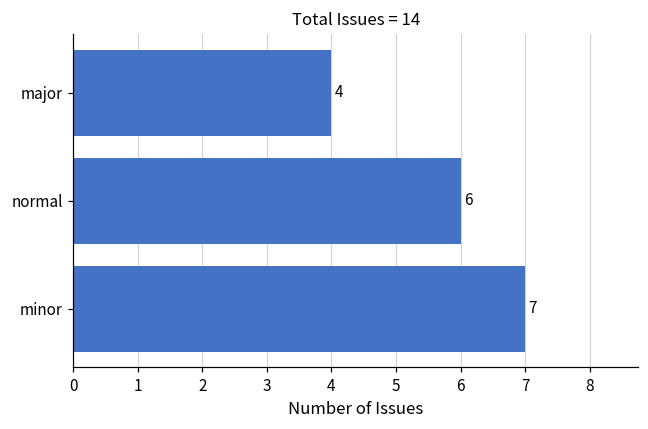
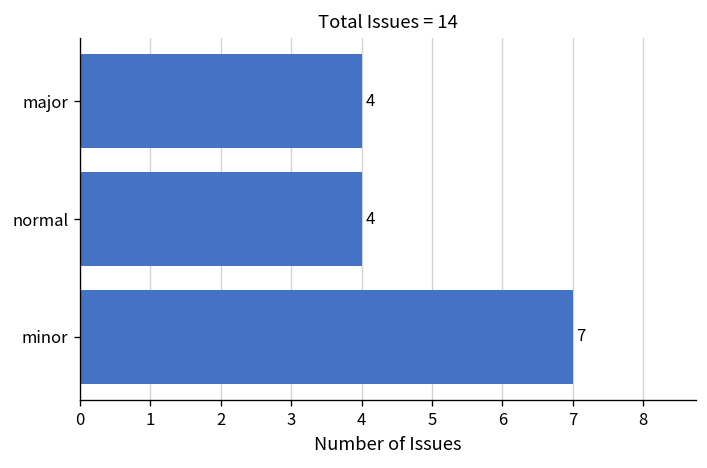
normal: 6 -> 4
